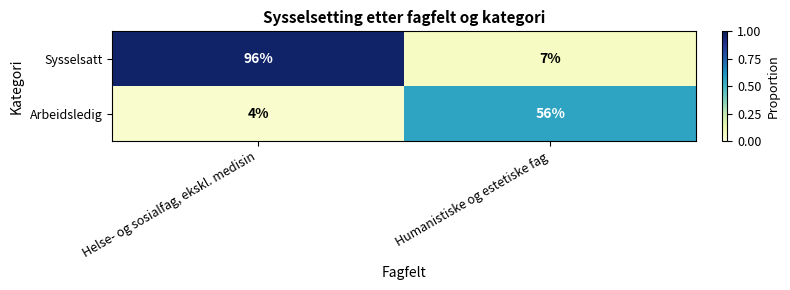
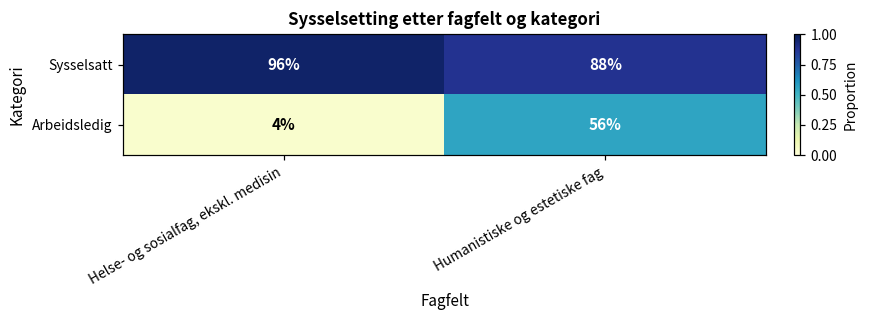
Sysselsatt, Humanistiske og estetiske fag: 7% -> 88%
